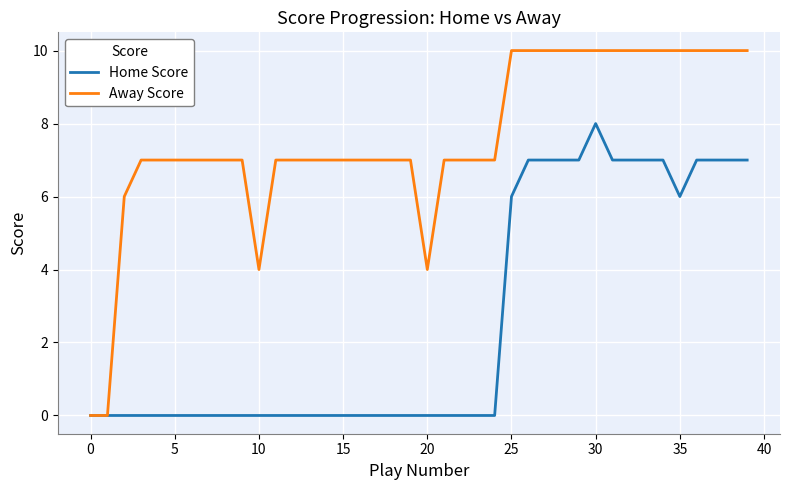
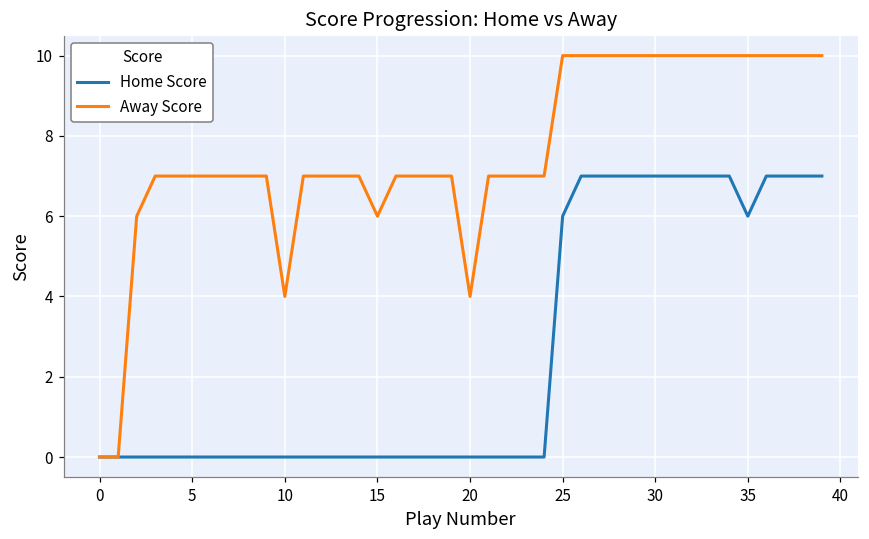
Away Score, 15: 7 -> 6
Home Score, 30: 8 -> 7
